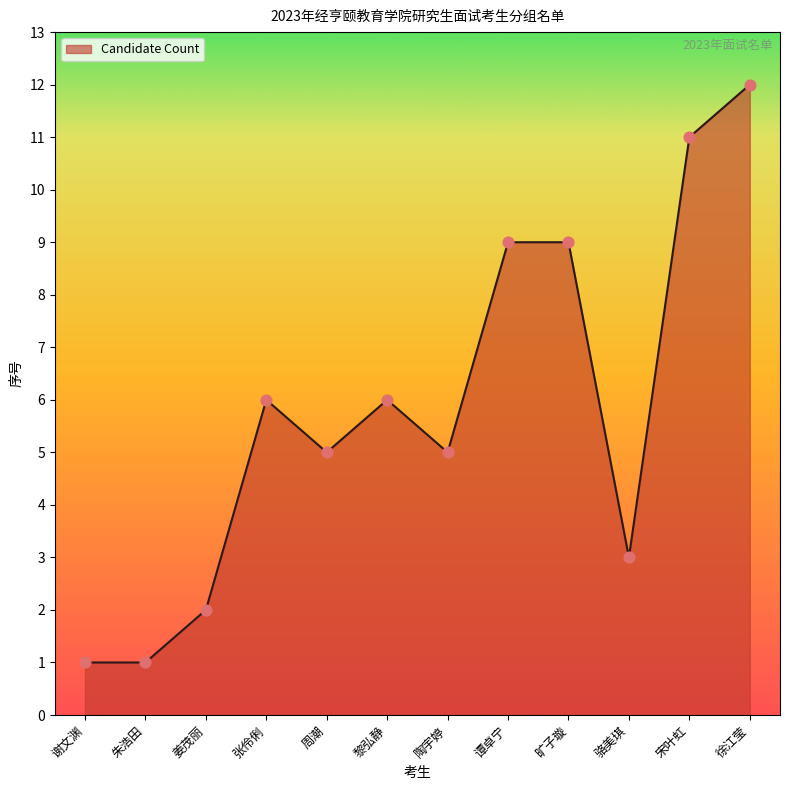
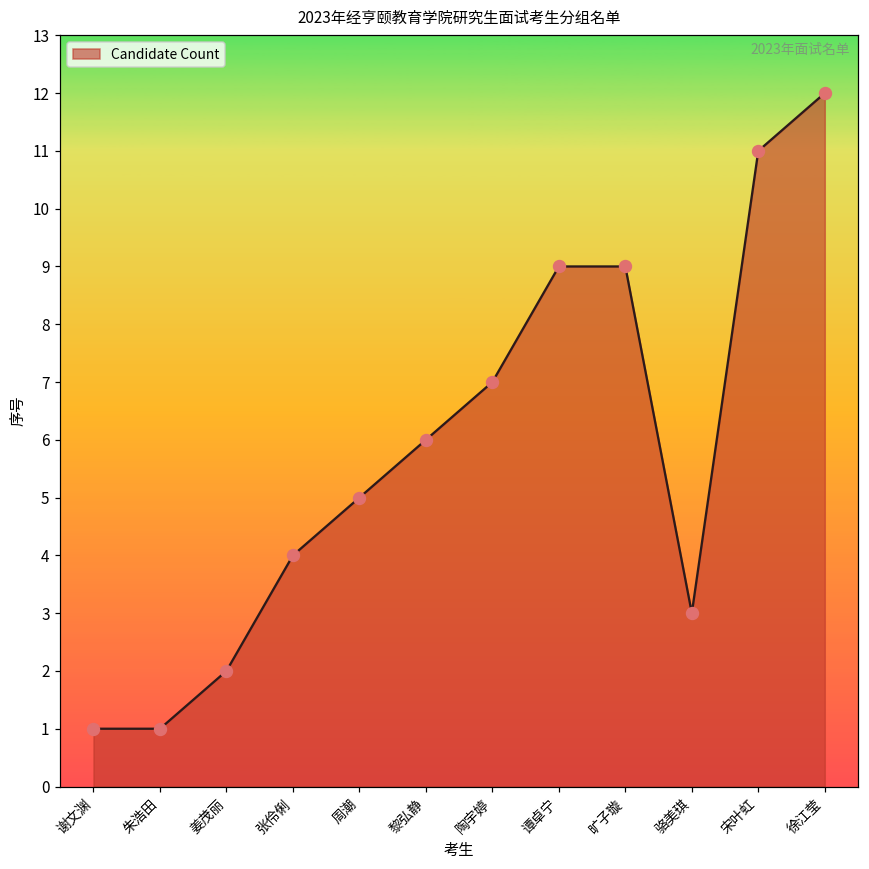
张伶俐: 6 -> 4
陶宇婷: 5 -> 7
